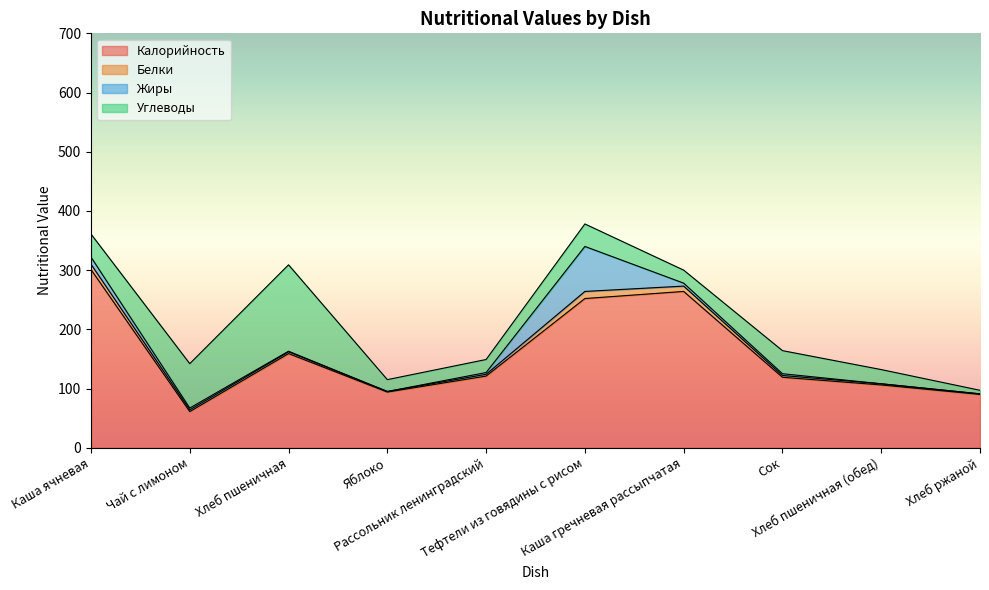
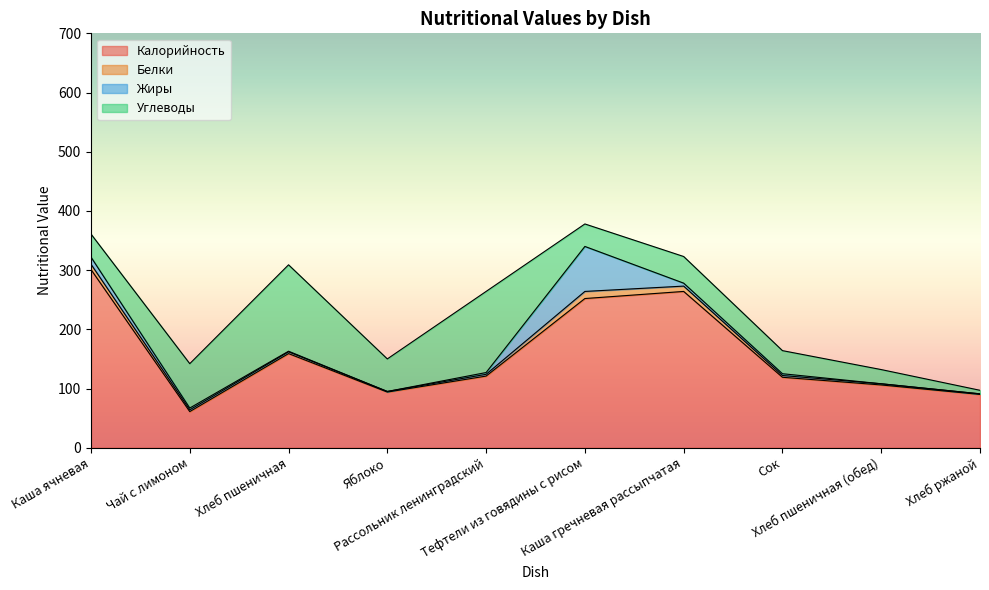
Углеводы, Яблоко: 20 -> 60
Углеводы, Рассольник ленинградский: 20 -> 140
Углеводы, Каша гречневая рассыпчатая: 20 -> 50
